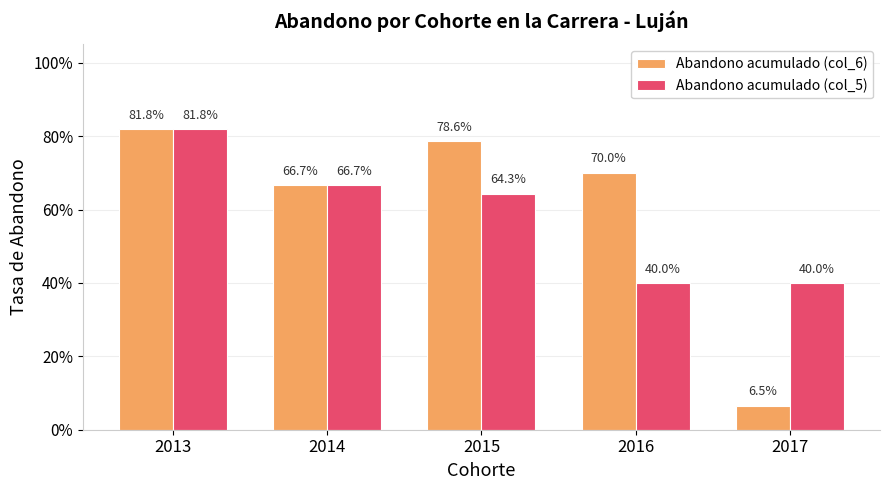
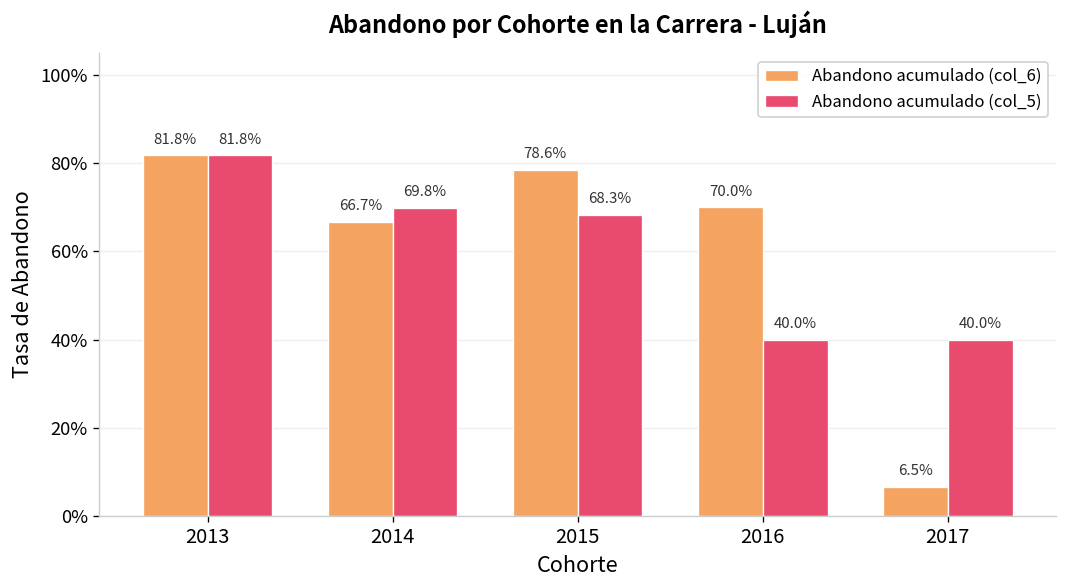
Abandono acumulado (col_5), 2014: 66.7% -> 69.8%
Abandono acumulado (col_5), 2015: 64.3% -> 68.3%
